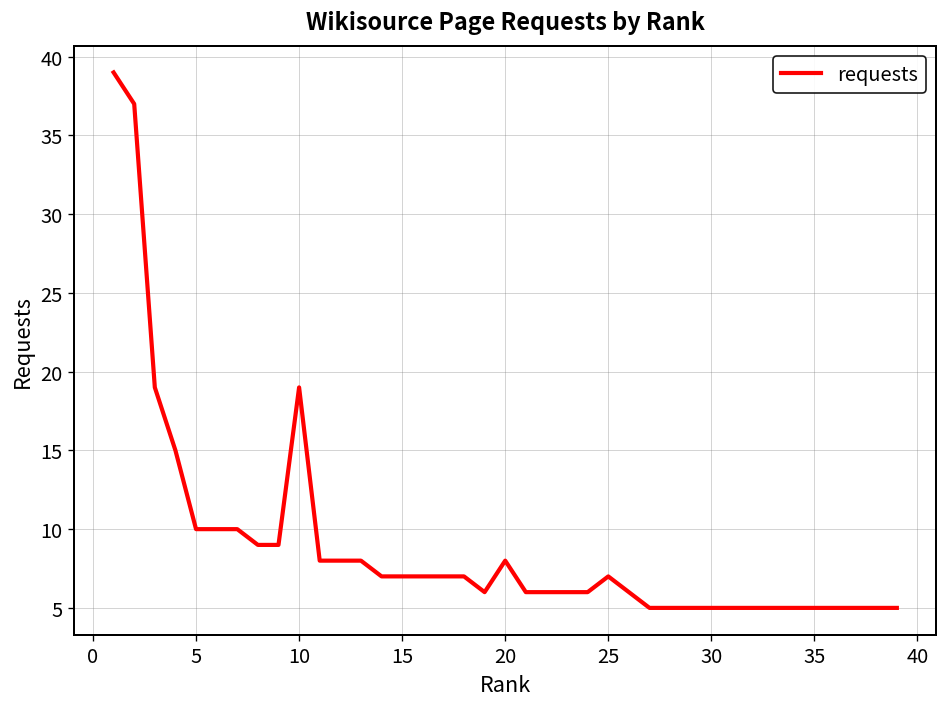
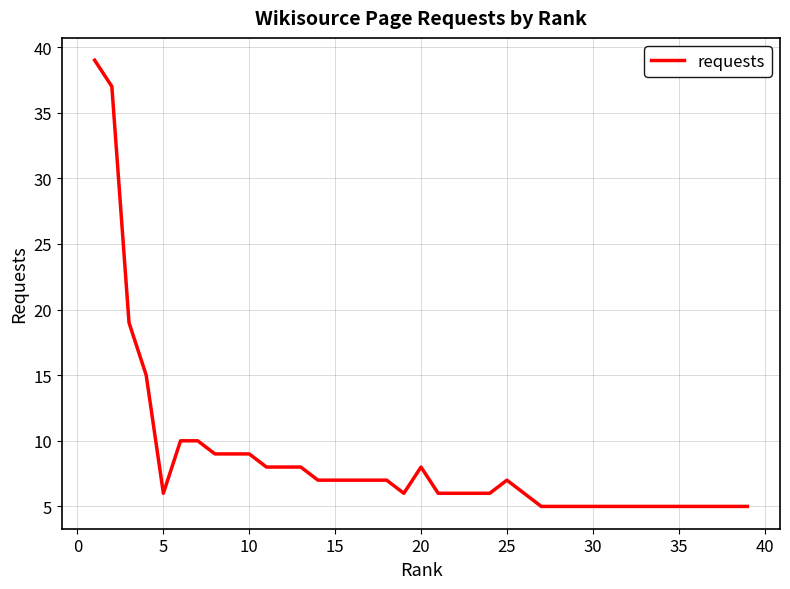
5: 10 -> 6
10: 19 -> 9
